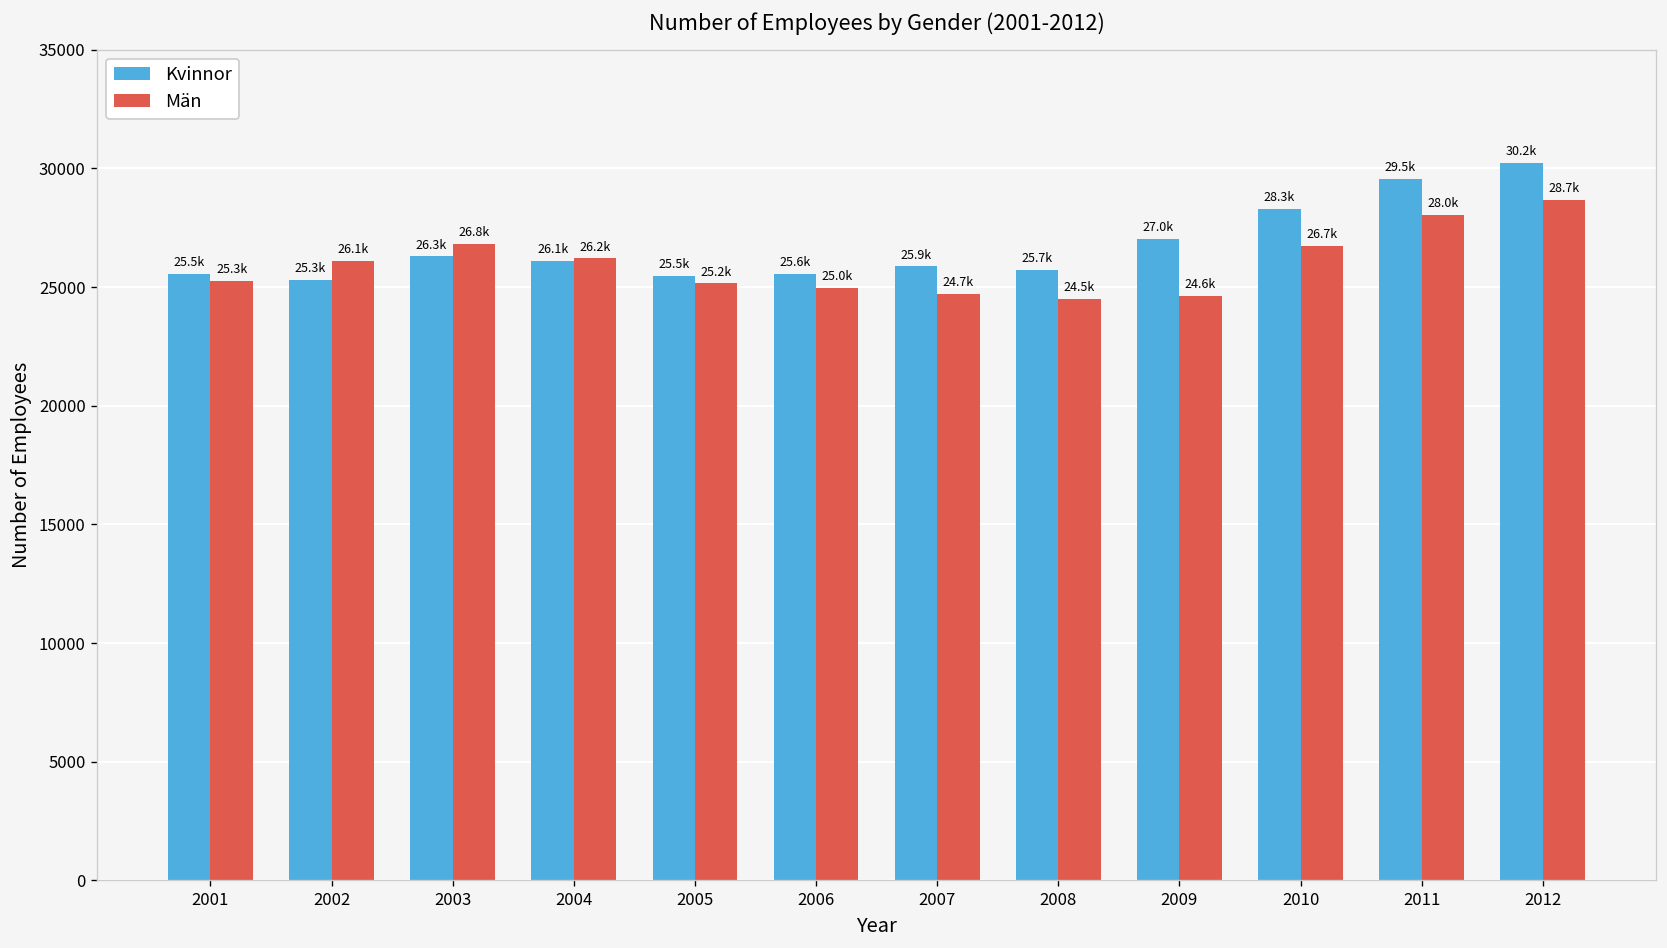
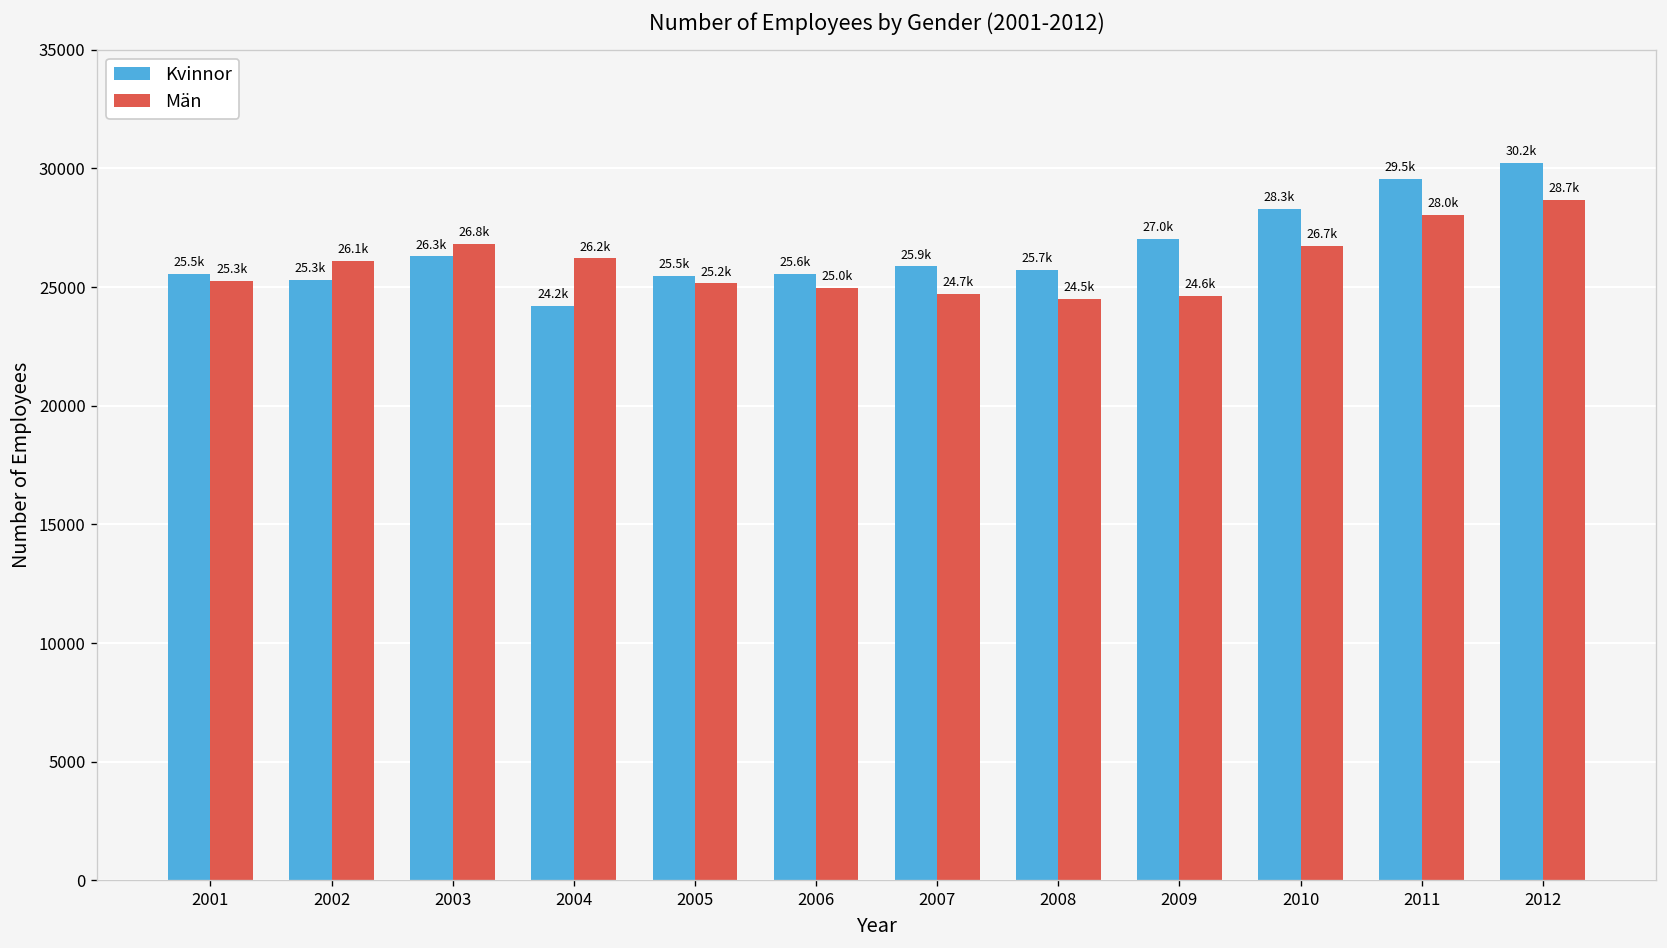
Kvinnor, 2004: 26.1k -> 24.2k
